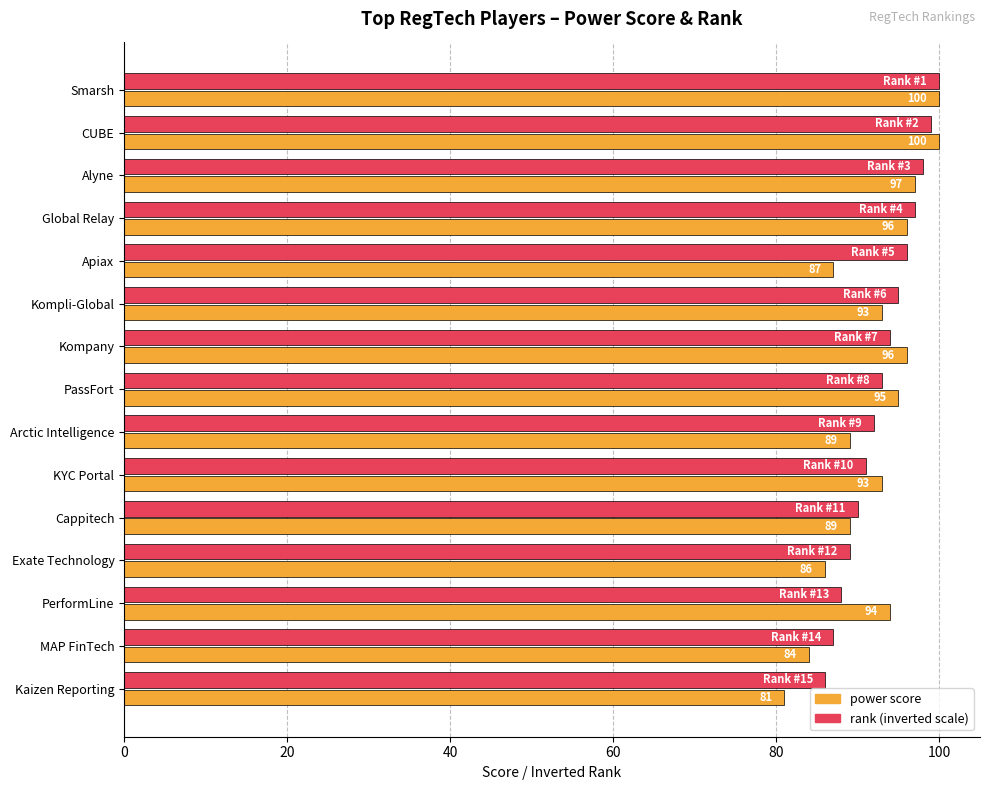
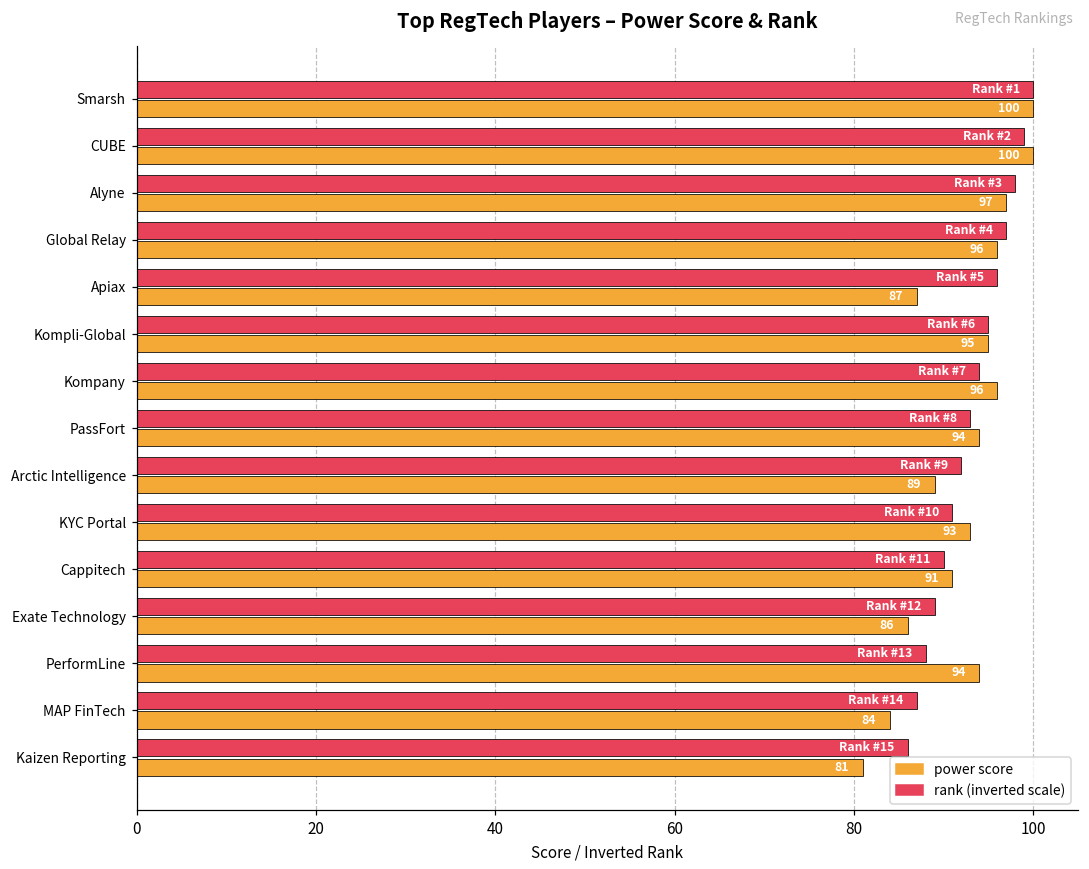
power score, Kompli-Global: 93 -> 95
power score, PassFort: 95 -> 94
power score, Cappitech: 89 -> 91
